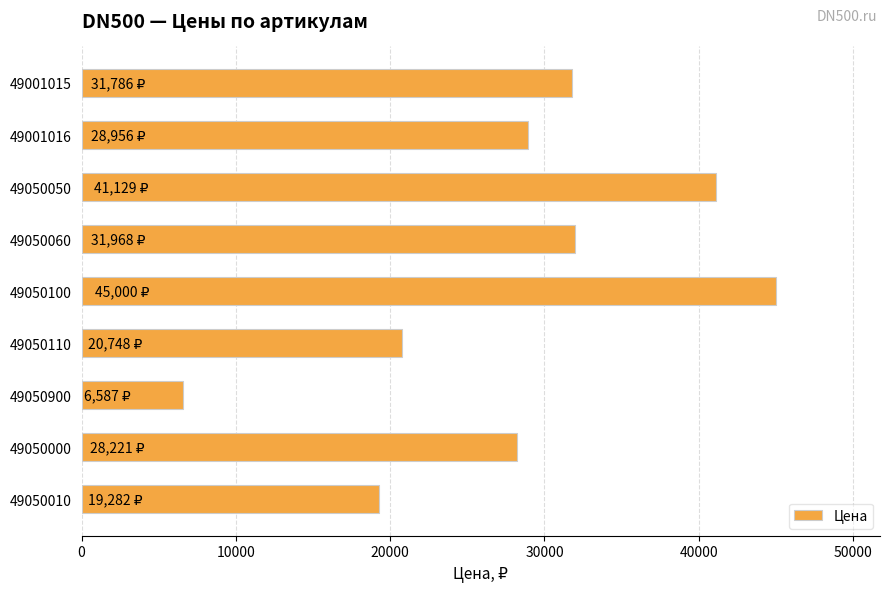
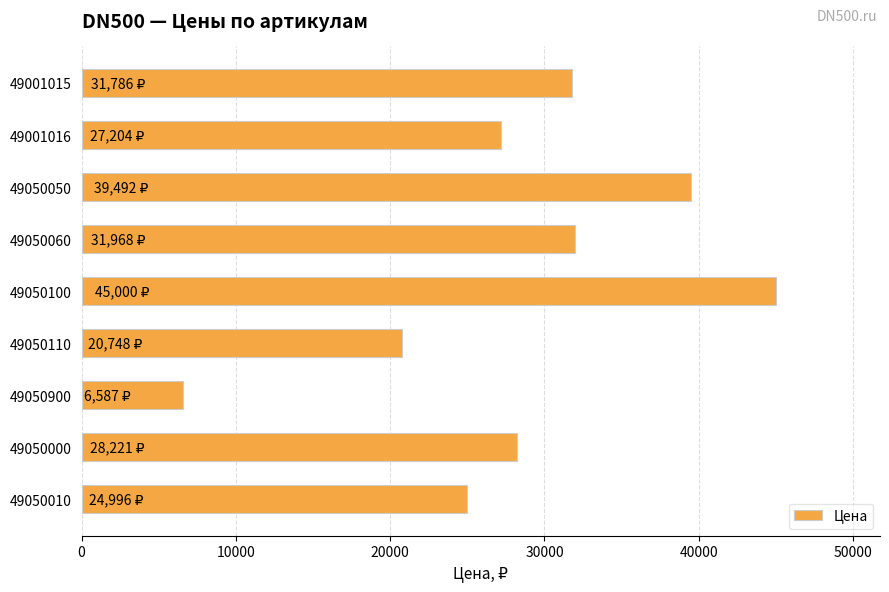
49001016: 28,956 -> 27,204
49050050: 41,129 -> 39,492
49050010: 19,282 -> 24,996
